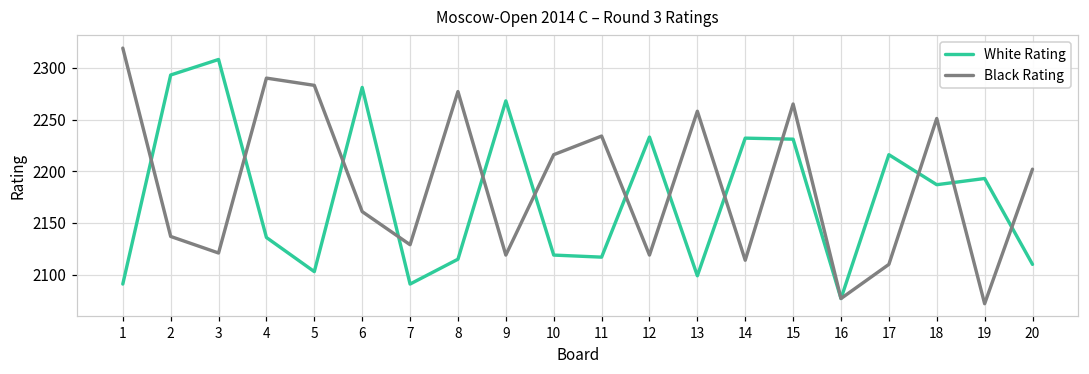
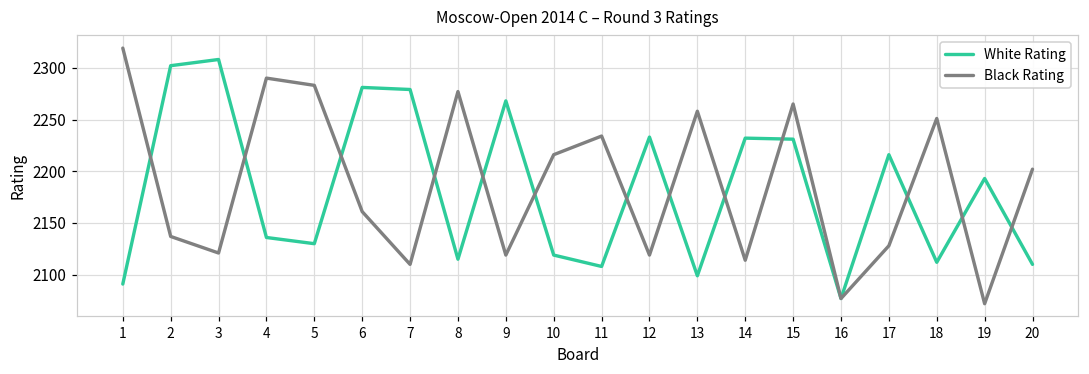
White Rating, 2: 2290 -> 2300
White Rating, 5: 2100 -> 2130
White Rating, 7: 2090 -> 2280
Black Rating, 7: 2130 -> 2110
White Rating, 11: 2120 -> 2110
Black Rating, 17: 2110 -> 2130
White Rating, 18: 2190 -> 2110
